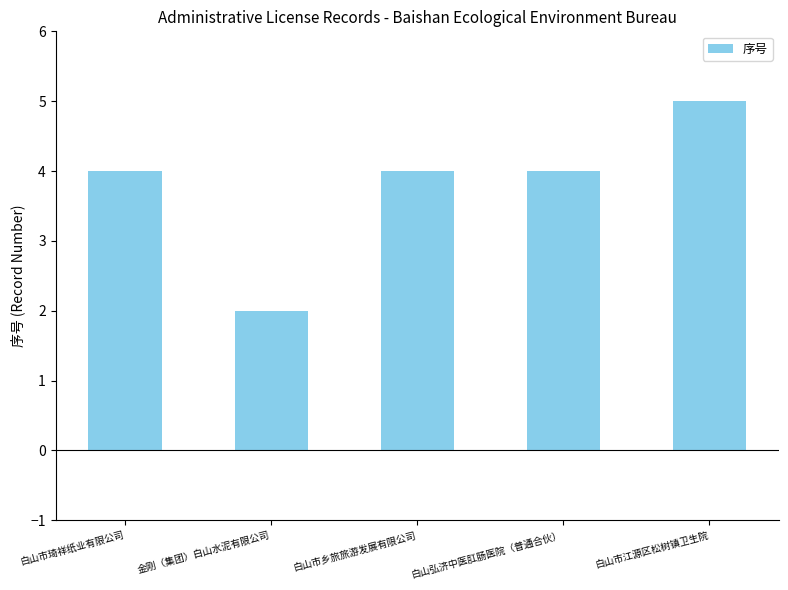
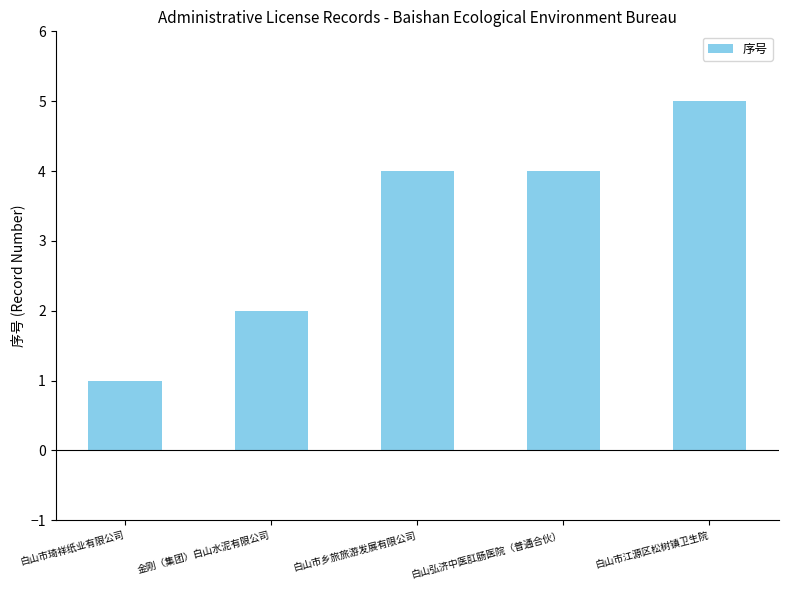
白山市琦祥纸业有限公司: 4 -> 1
